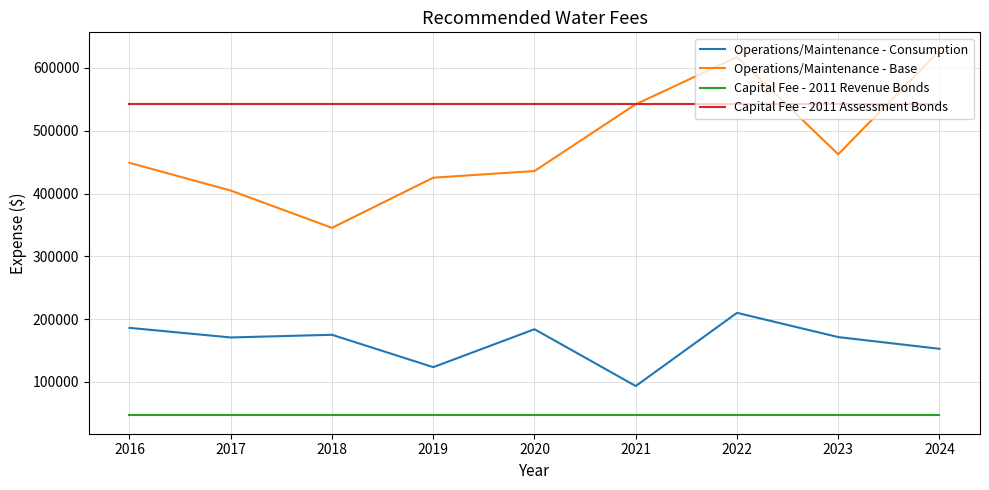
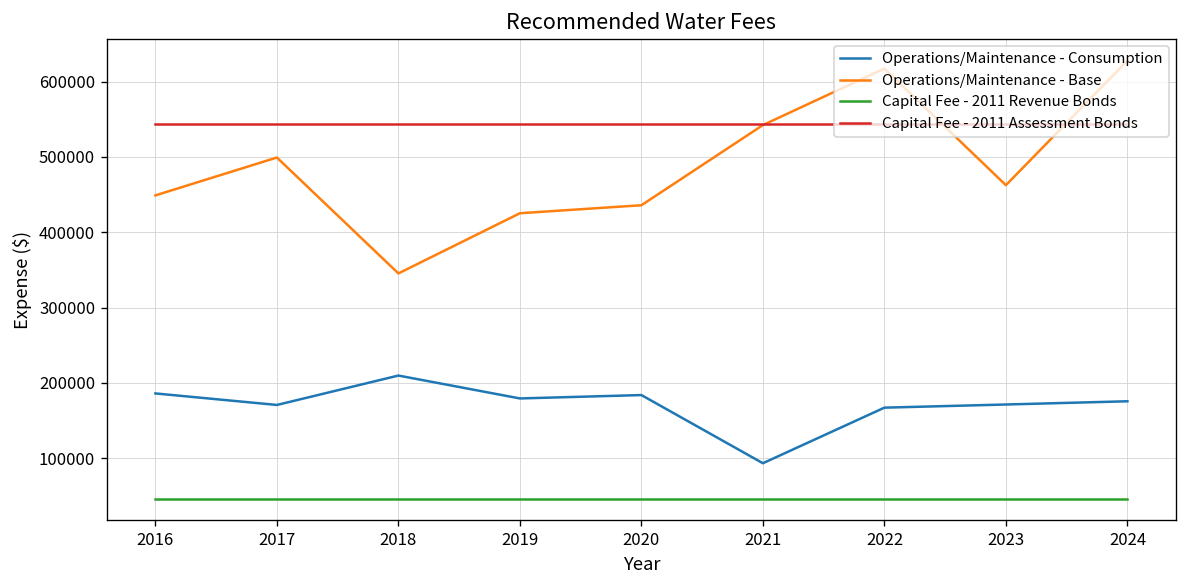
Operations/Maintenance - Base, 2017: 400000 -> 500000
Operations/Maintenance - Consumption, 2018: 180000 -> 210000
Operations/Maintenance - Consumption, 2019: 120000 -> 180000
Operations/Maintenance - Consumption, 2022: 210000 -> 170000
Operations/Maintenance - Consumption, 2024: 150000 -> 180000
